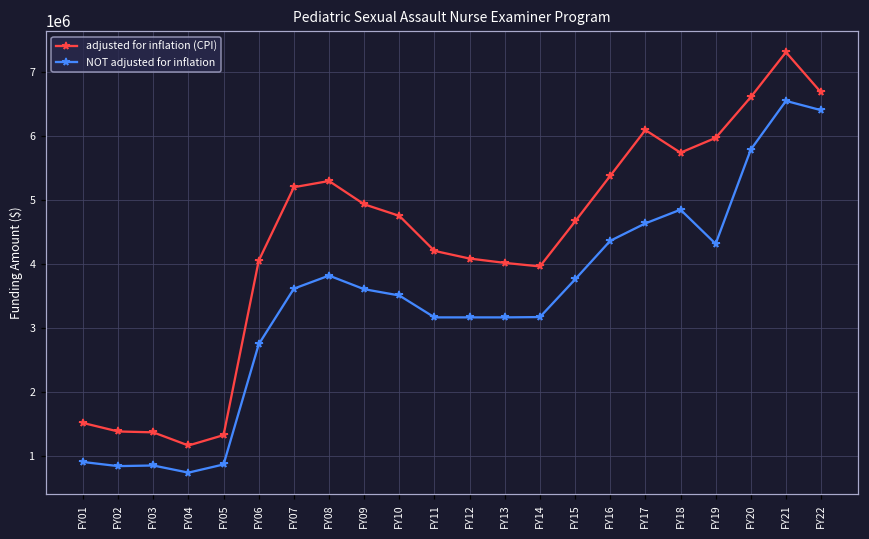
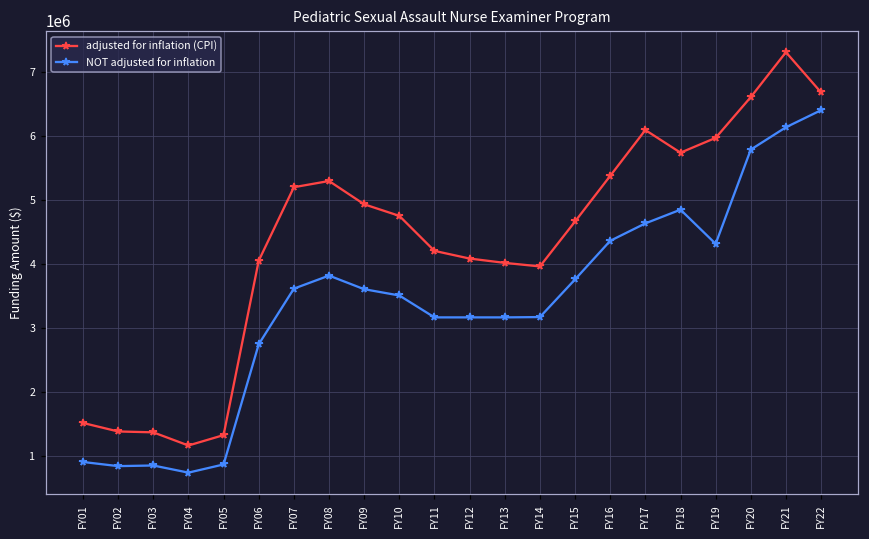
NOT adjusted for inflation, FY21: 6500000 -> 6100000
